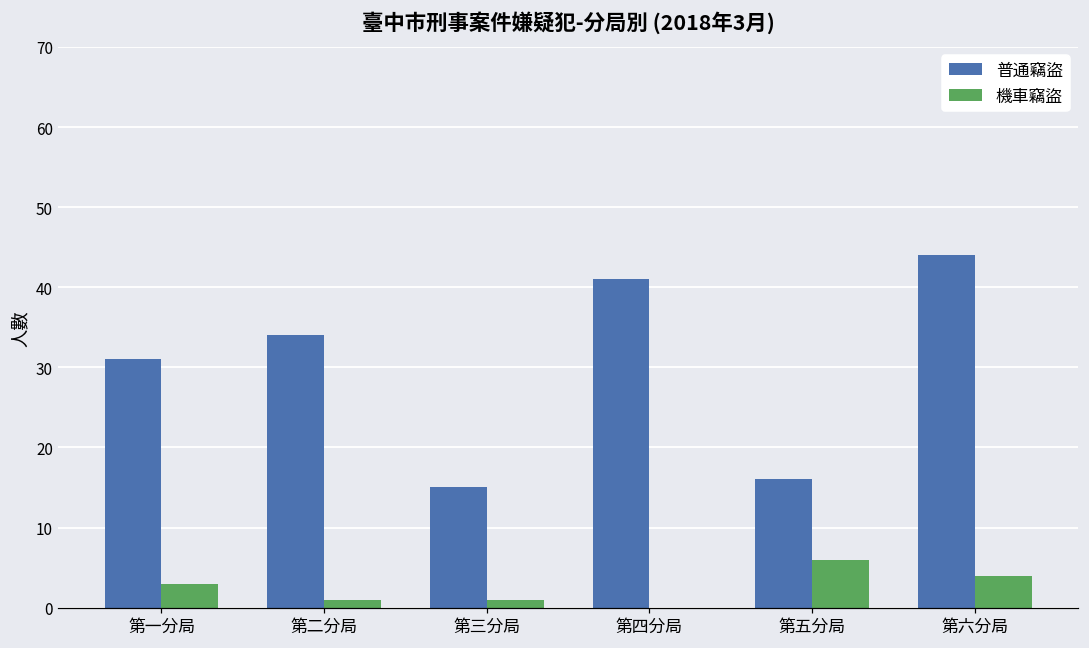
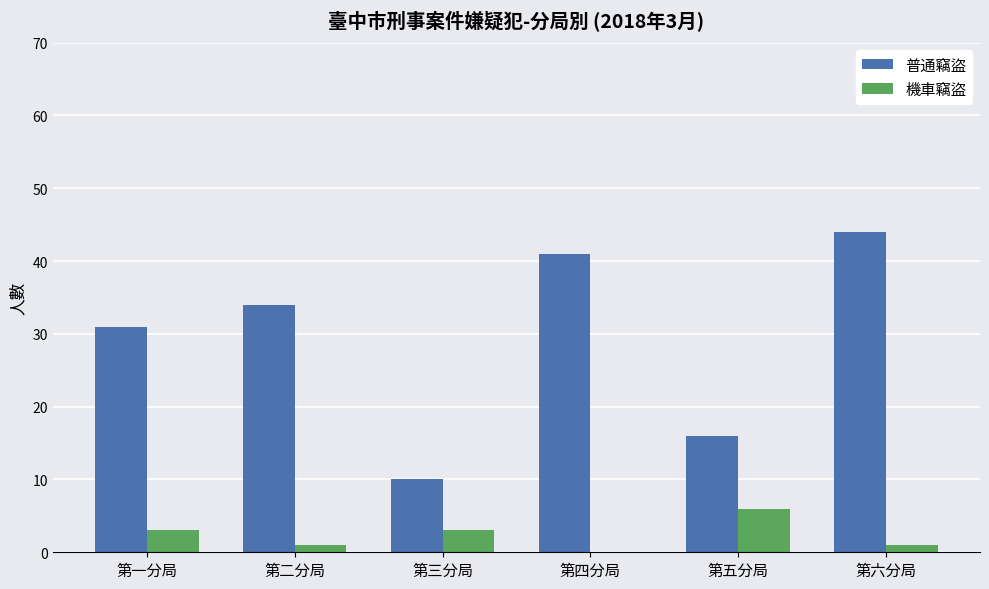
普通竊盜, 第三分局: 15 -> 10
機車竊盜, 第三分局: 1 -> 3
機車竊盜, 第六分局: 4 -> 1
